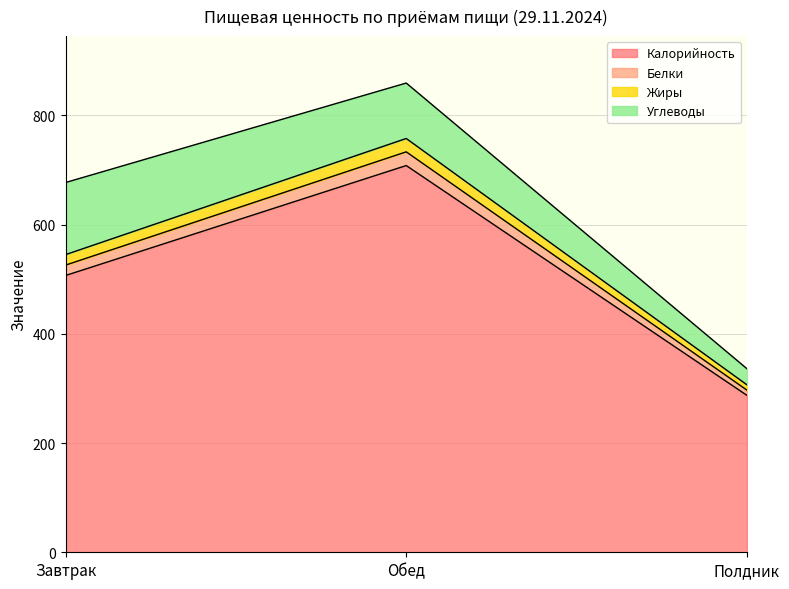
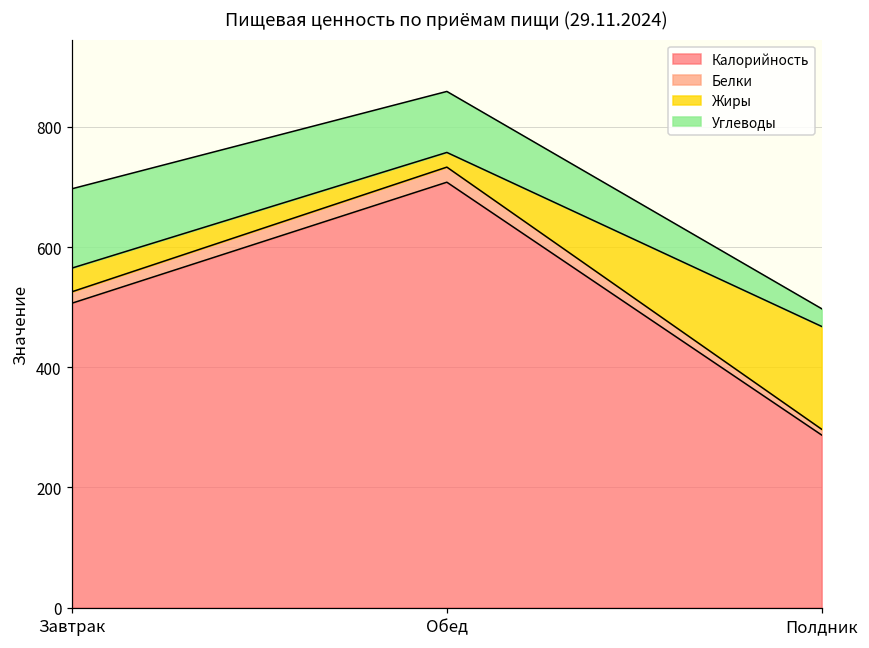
Жиры, Завтрак: 20 -> 40
Жиры, Полдник: 10 -> 170
